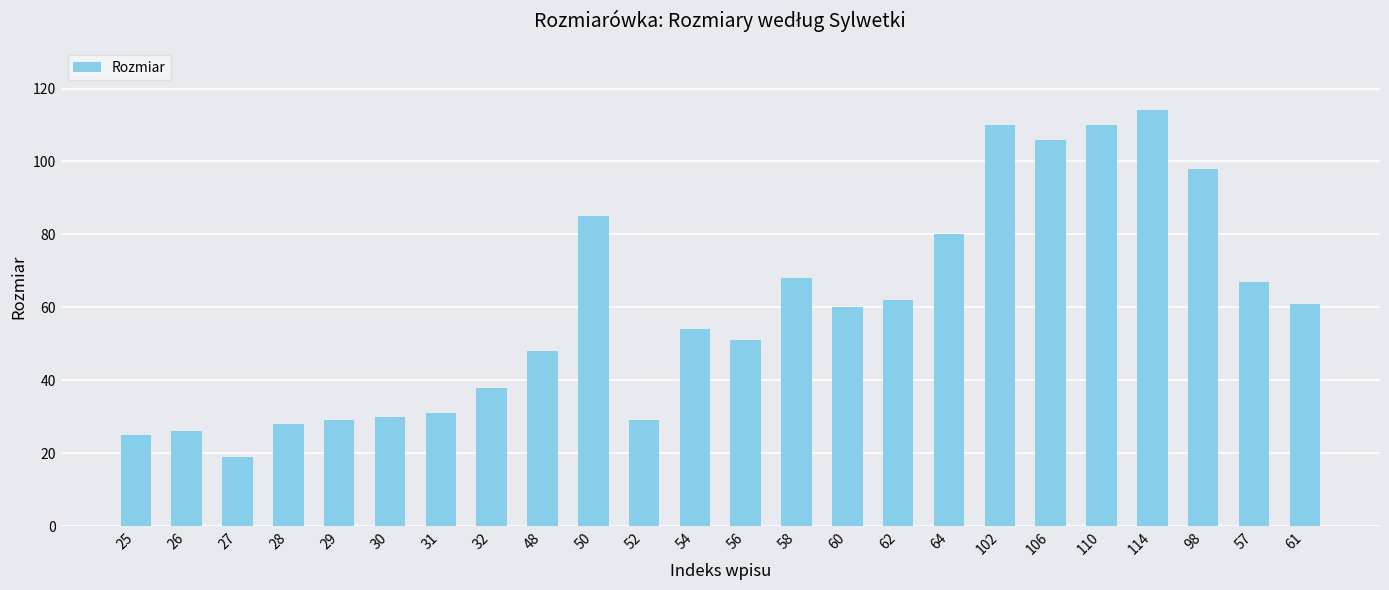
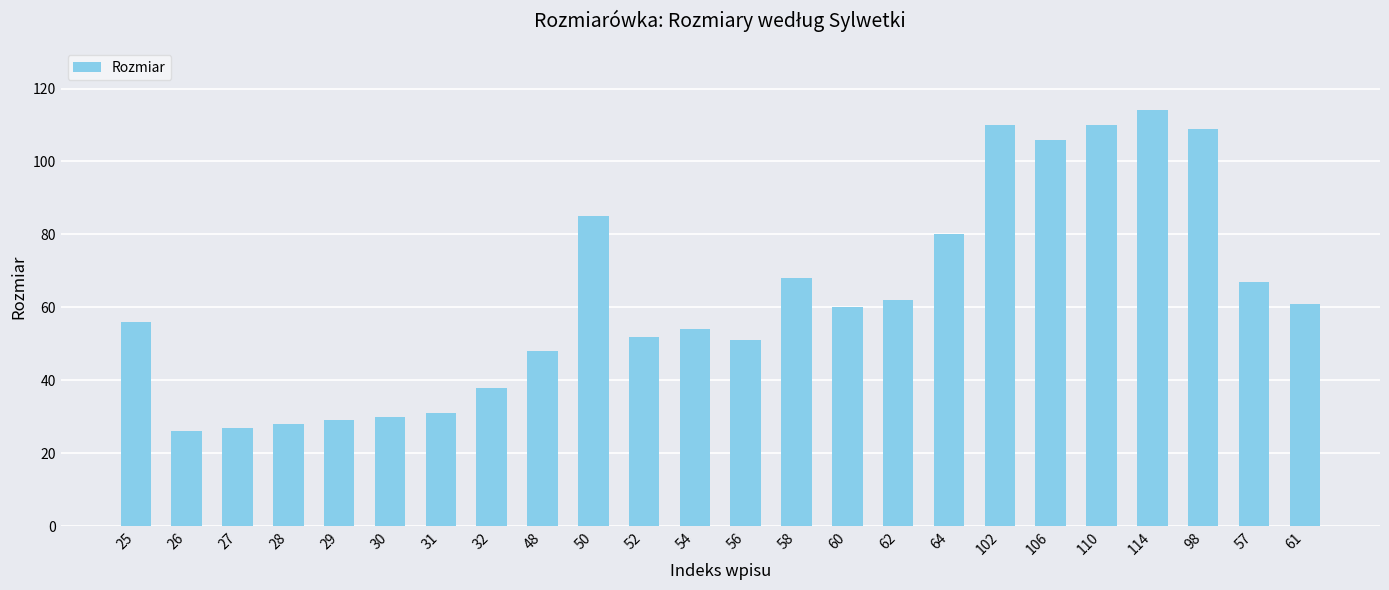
25: 25 -> 56
27: 19 -> 27
52: 29 -> 52
98: 98 -> 109
